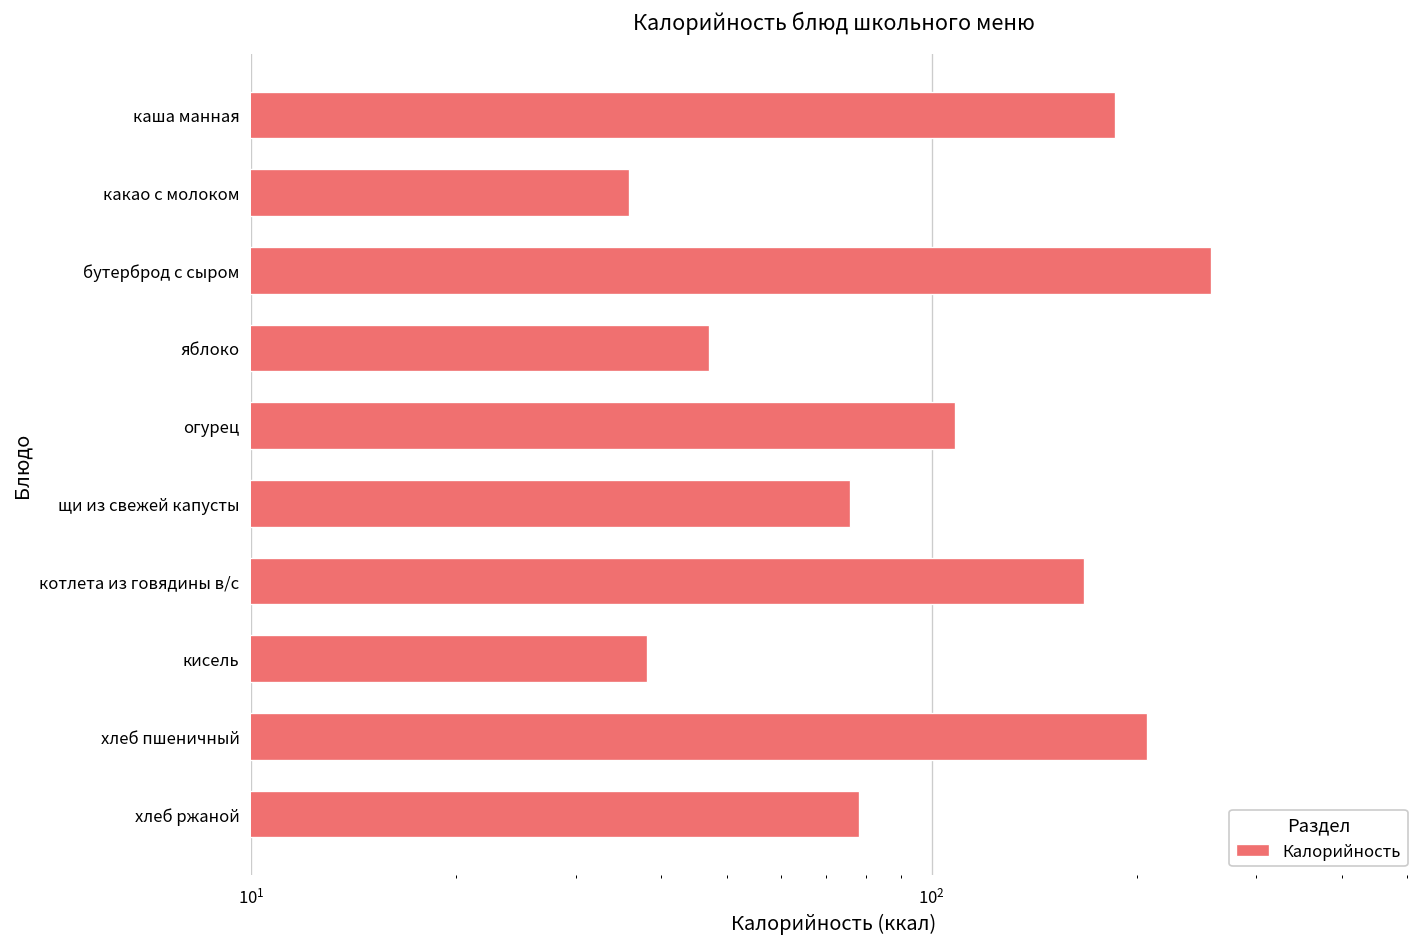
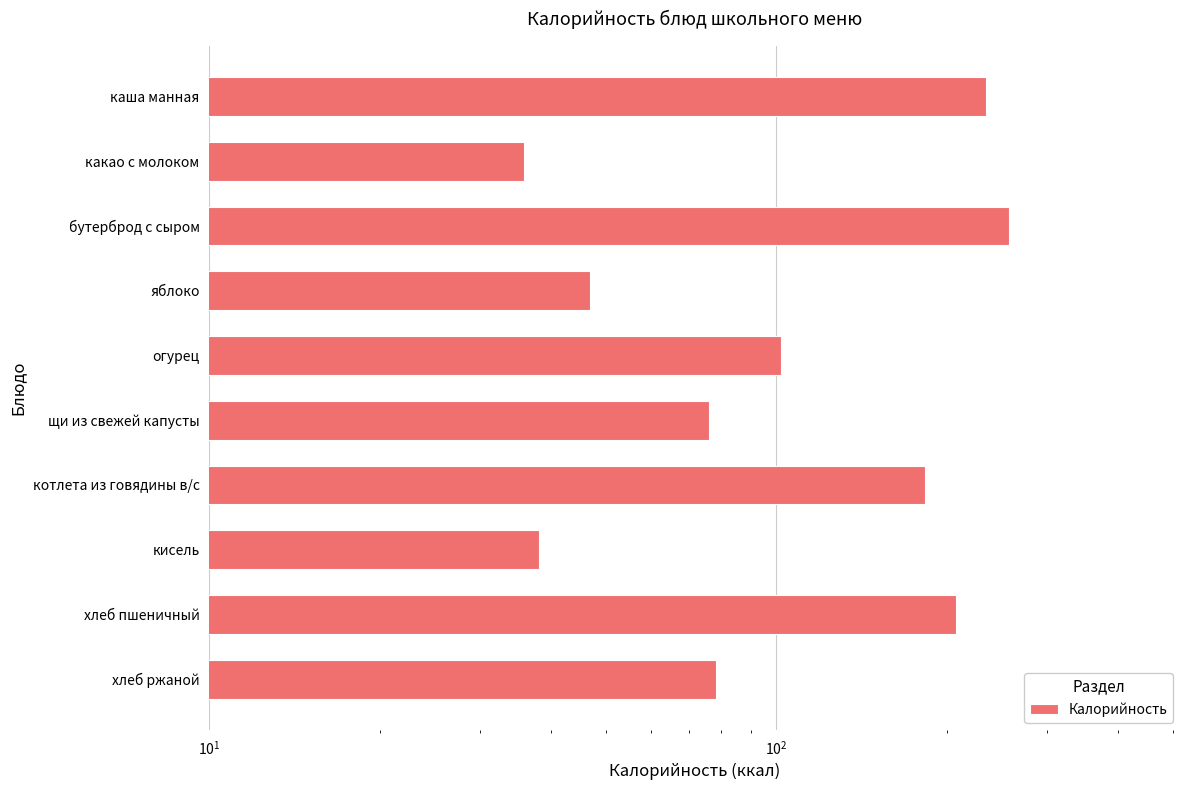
каша манная: 186 -> 234
огурец: 108 -> 102
котлета из говядины в/с: 167 -> 183
